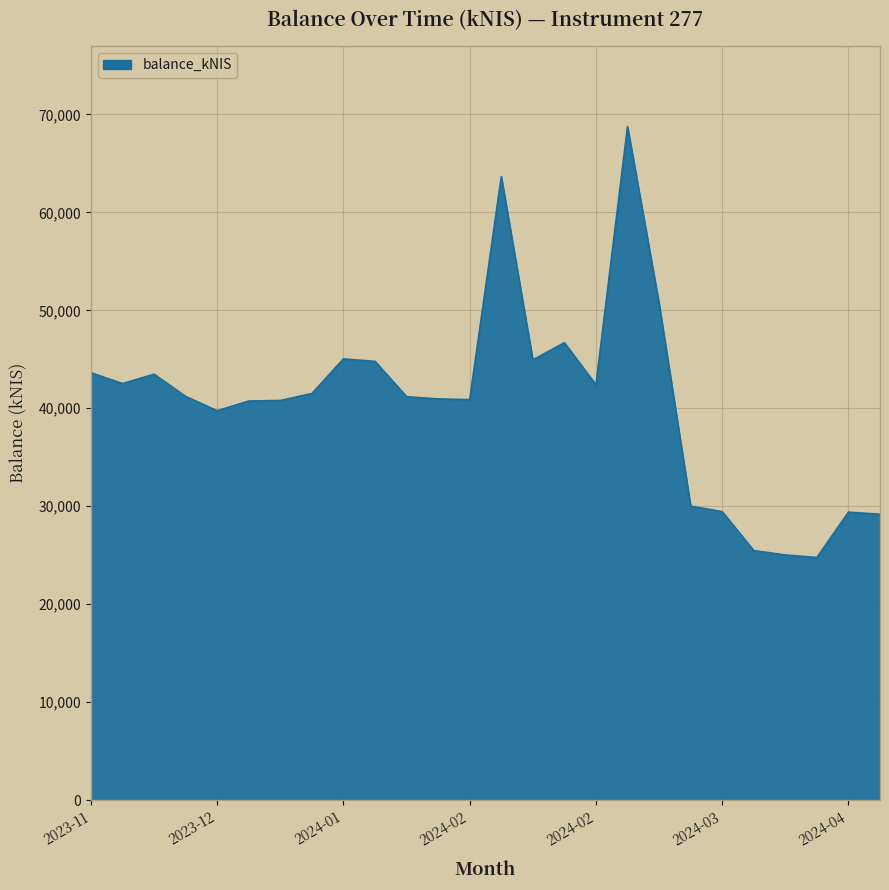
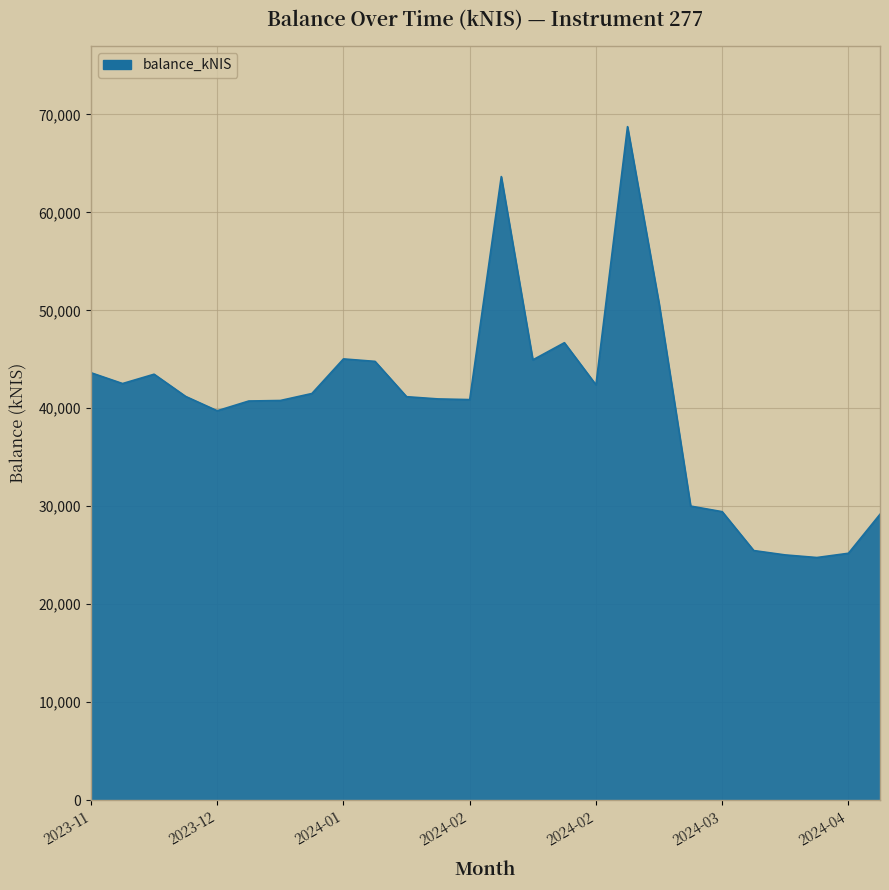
2024-04: 29,000 -> 25,000
